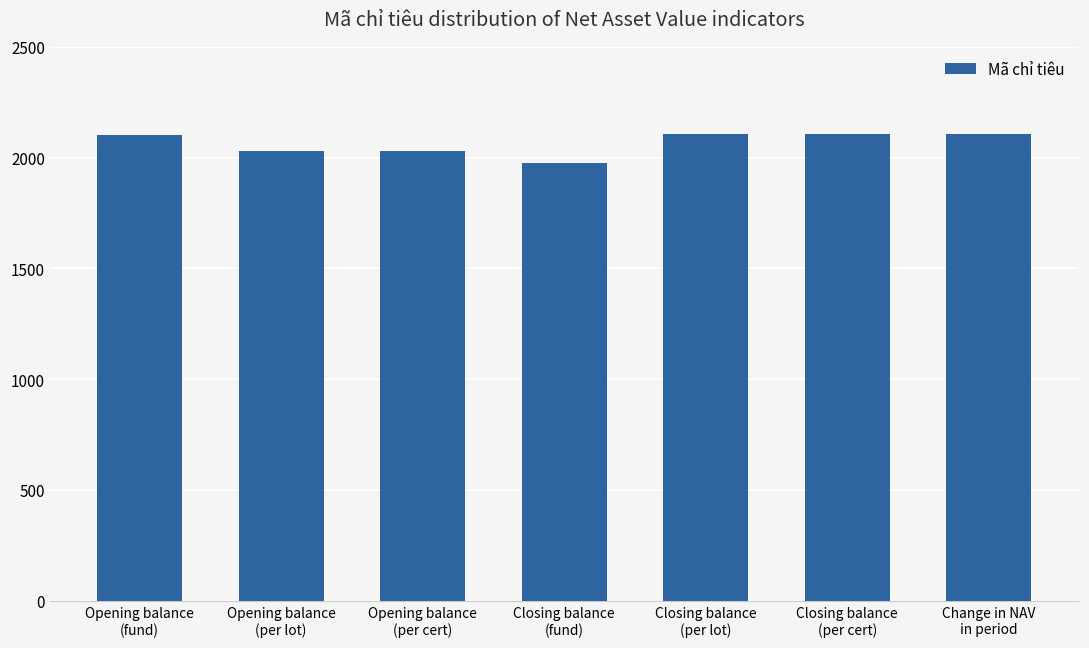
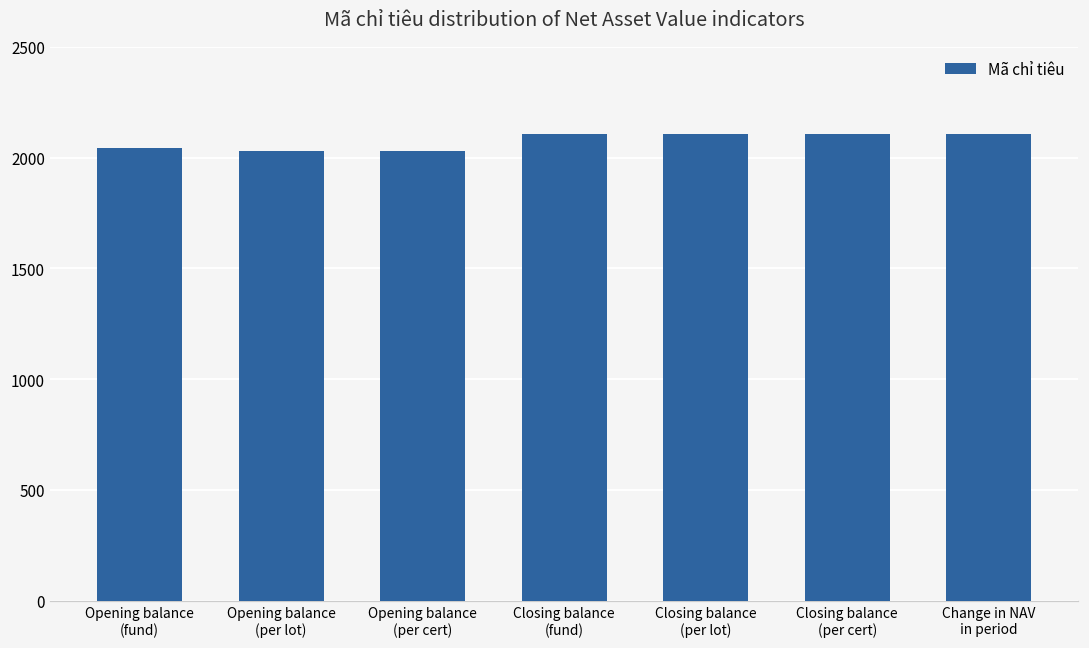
Opening balance (fund): 2100 -> 2050
Closing balance (fund): 1980 -> 2100
